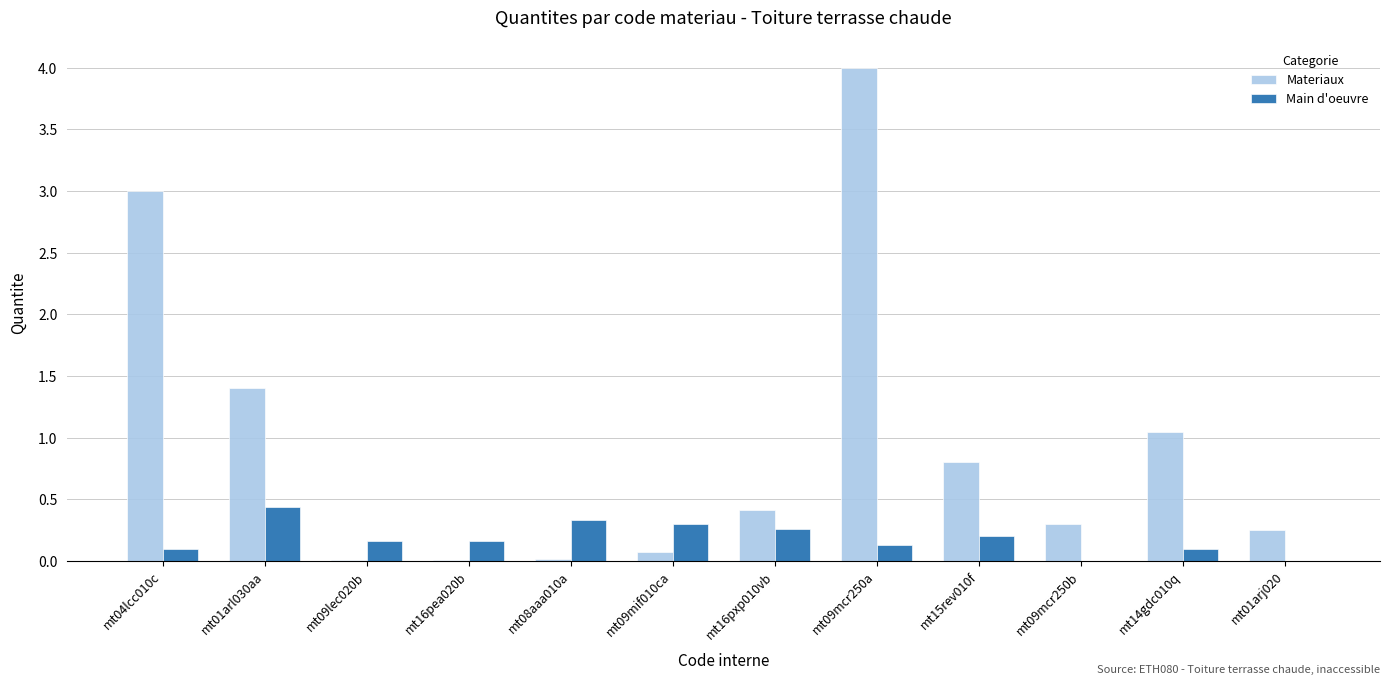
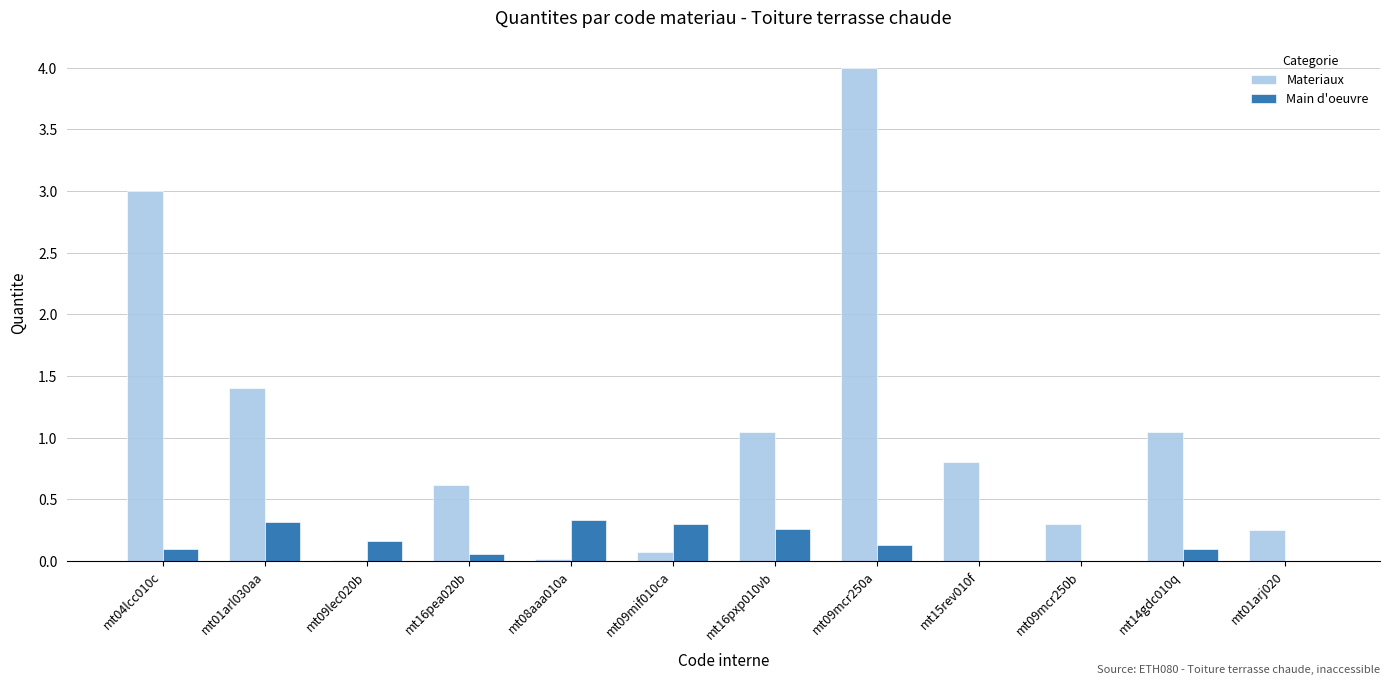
Main d'oeuvre, mt01arl030aa: 0.44 -> 0.32
Materiaux, mt16pea020b: 0.01 -> 0.62
Main d'oeuvre, mt16pea020b: 0.17 -> 0.06
Materiaux, mt16pxp010vb: 0.41 -> 1.05
Main d'oeuvre, mt15rev010f: 0.2 -> 0.0
